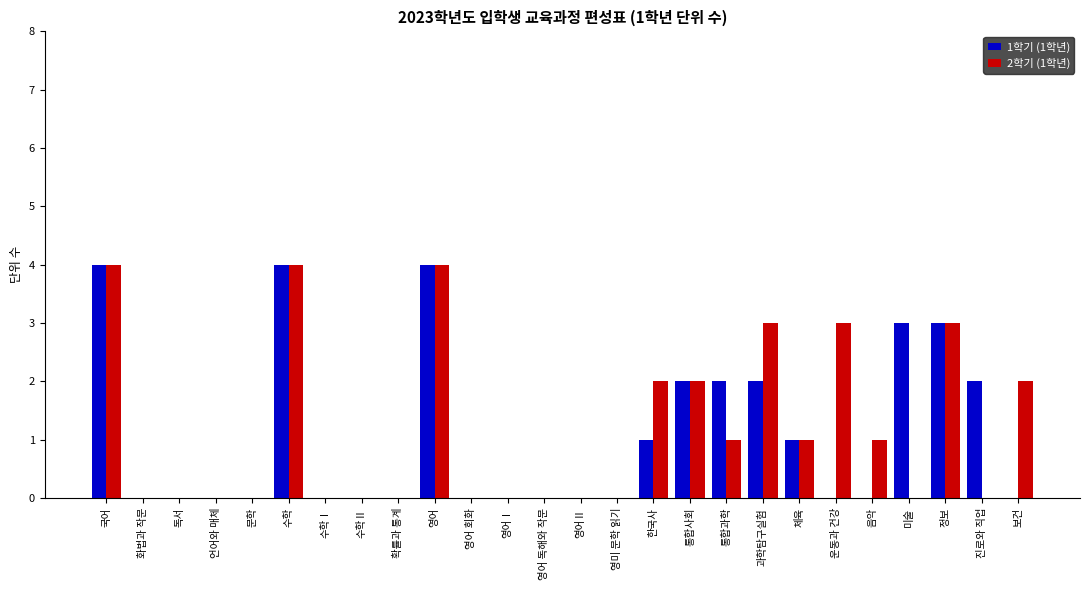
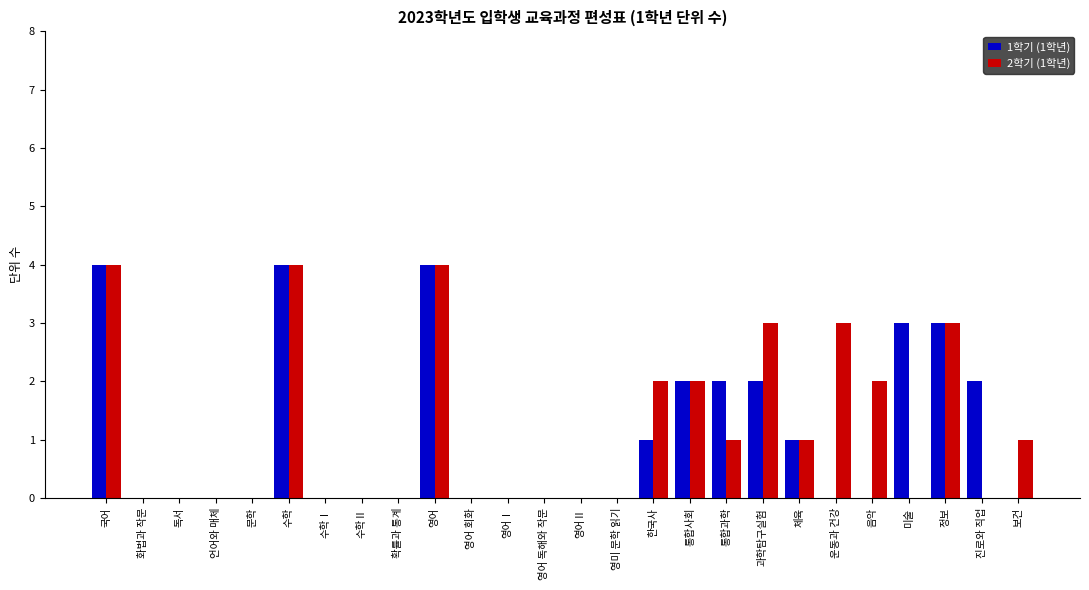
2학기 (1학년), 음악: 1 -> 2
2학기 (1학년), 보건: 2 -> 1
